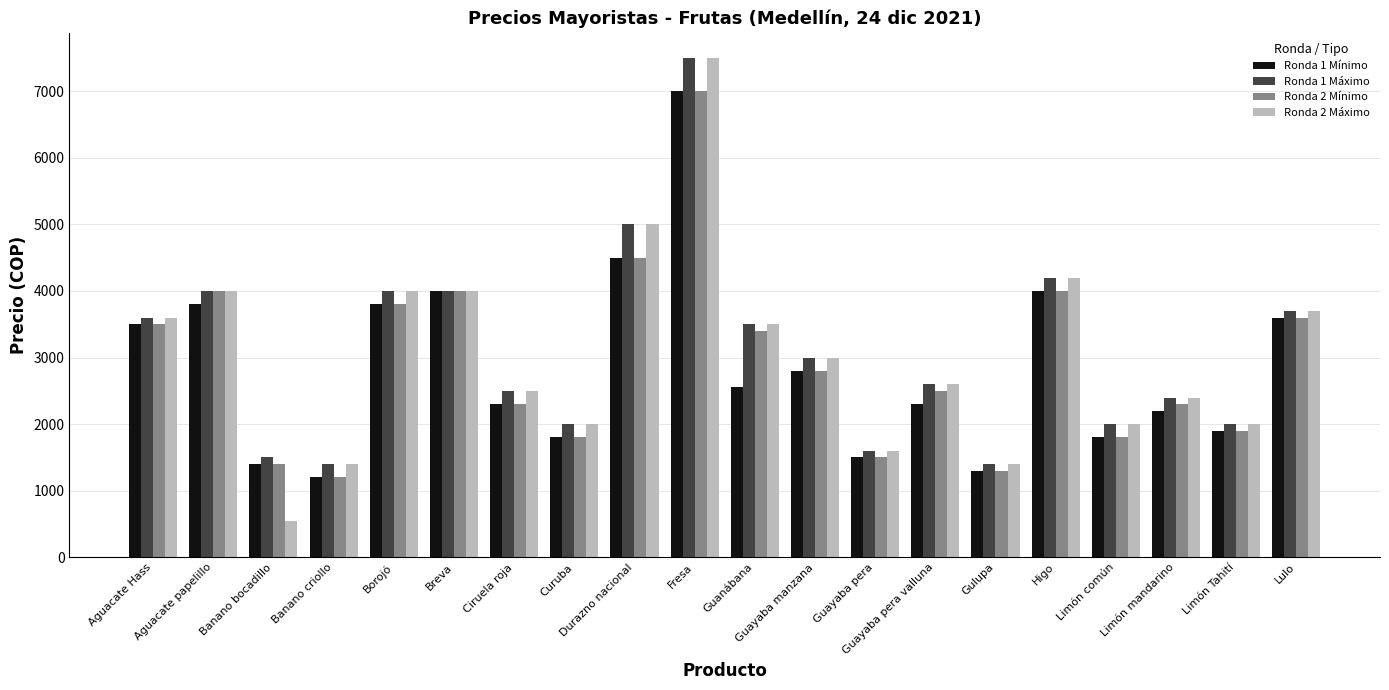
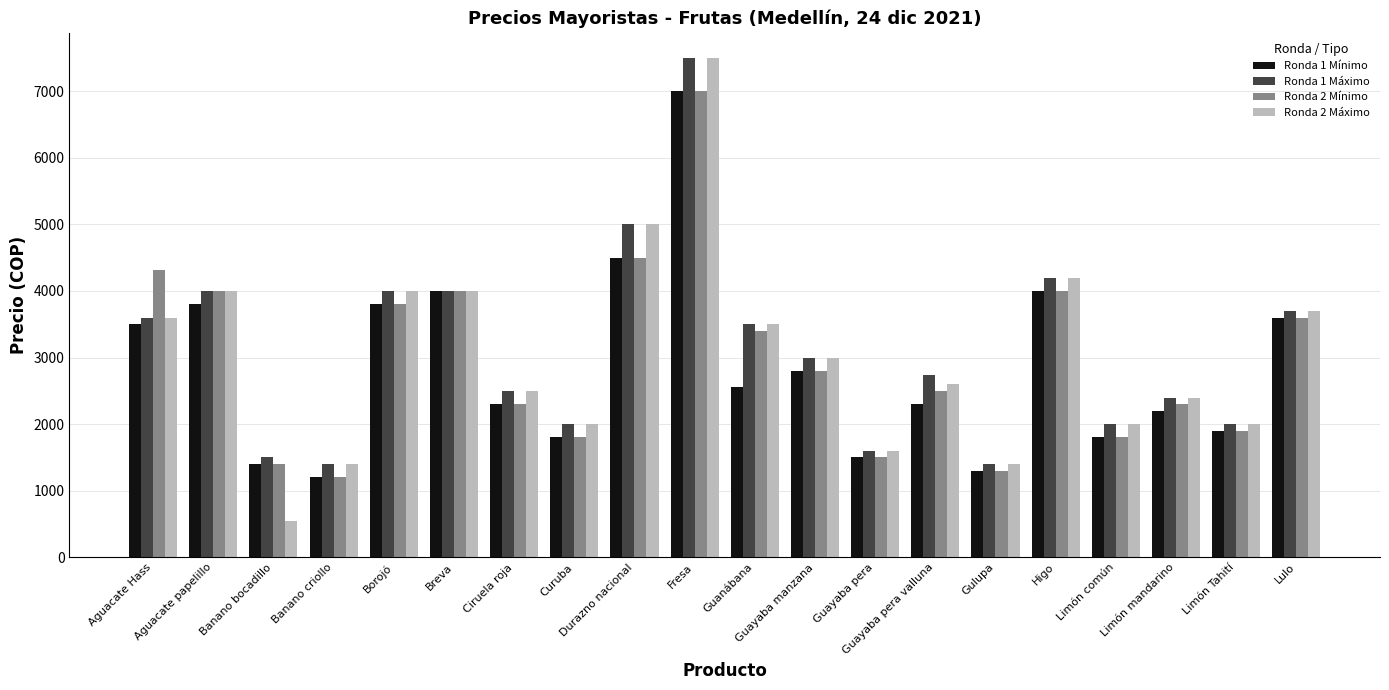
Ronda 2 Mínimo, Aguacate Hass: 3500 -> 4300
Ronda 1 Máximo, Guayaba pera valluna: 2600 -> 2700
